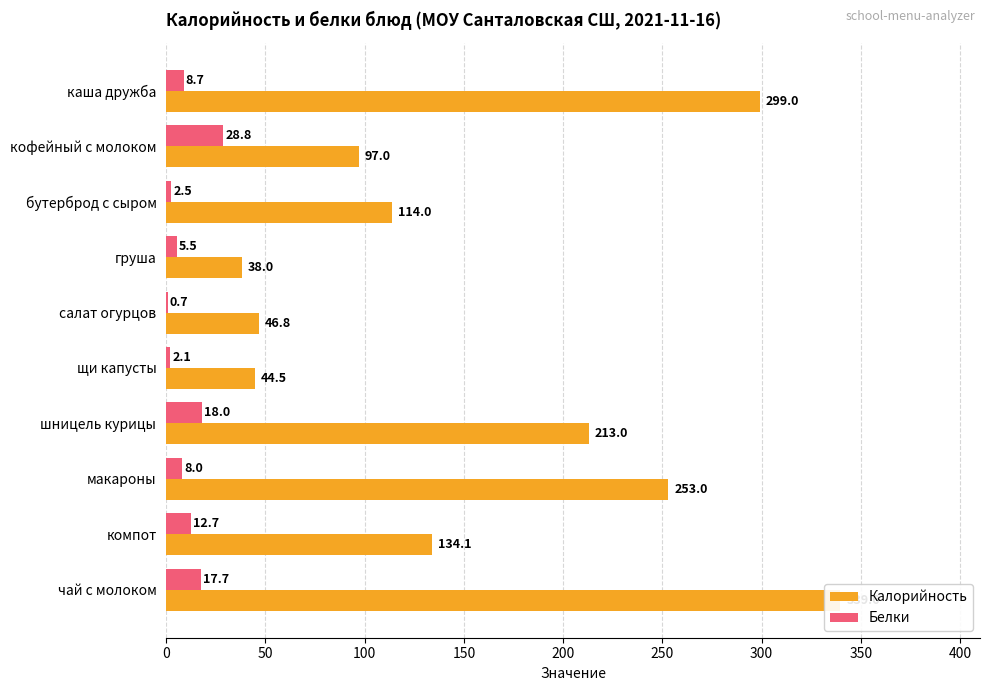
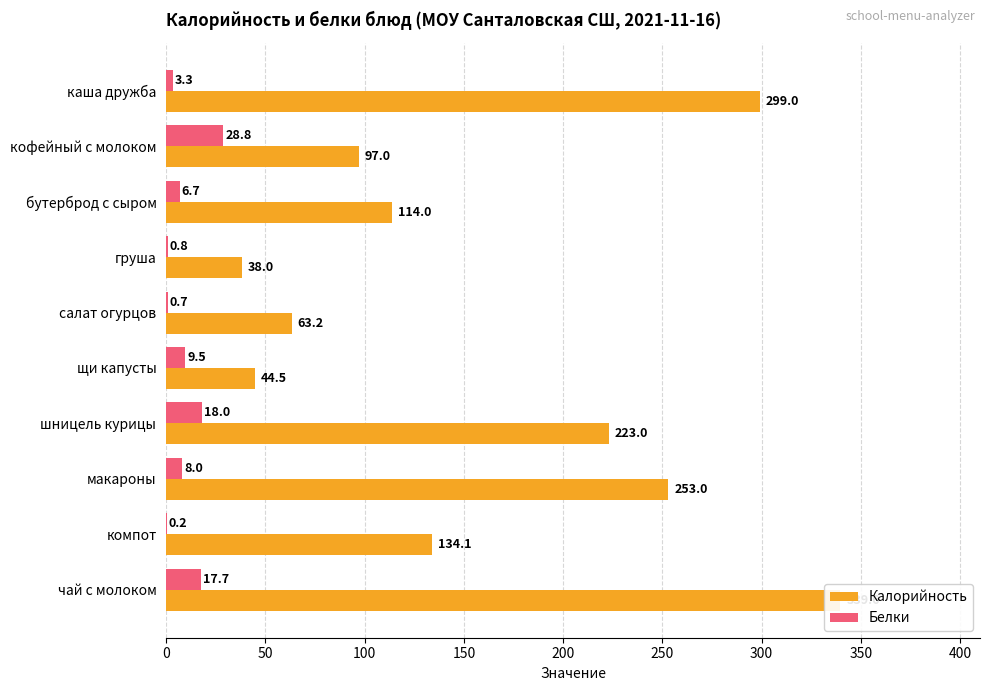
Белки, каша дружба: 8.7 -> 3.3
Белки, бутерброд с сыром: 2.5 -> 6.7
Белки, груша: 5.5 -> 0.8
Калорийность, салат огурцов: 46.8 -> 63.2
Белки, щи капусты: 2.1 -> 9.5
Калорийность, шницель курицы: 213.0 -> 223.0
Белки, компот: 12.7 -> 0.2
